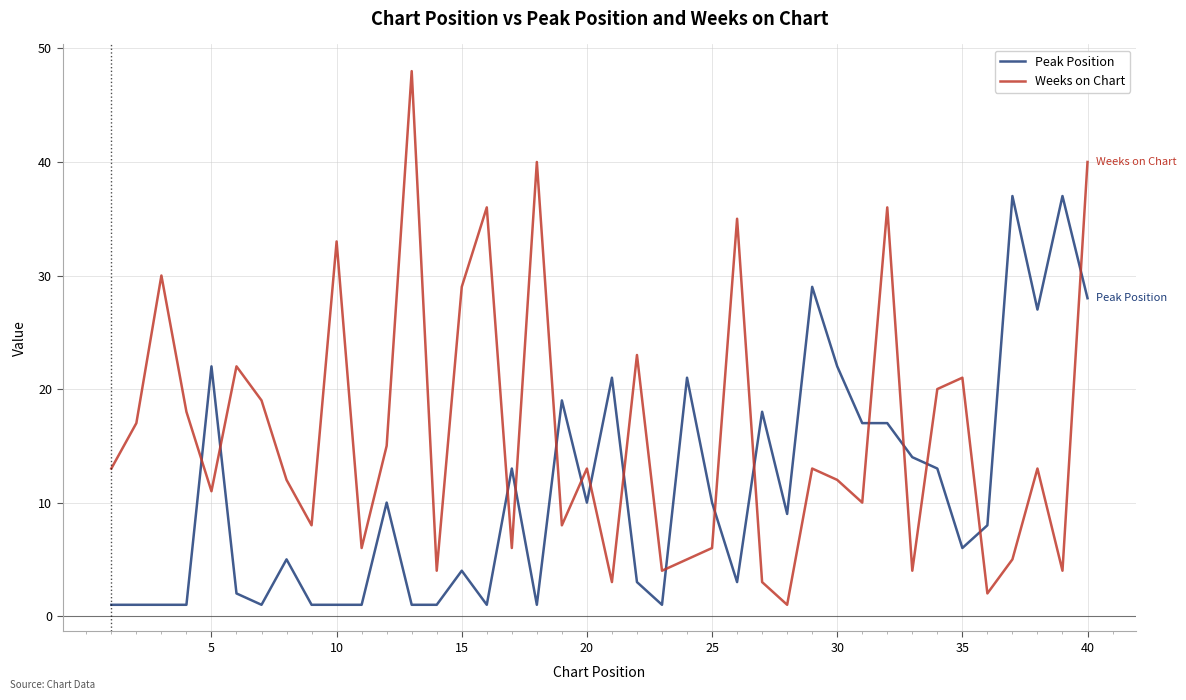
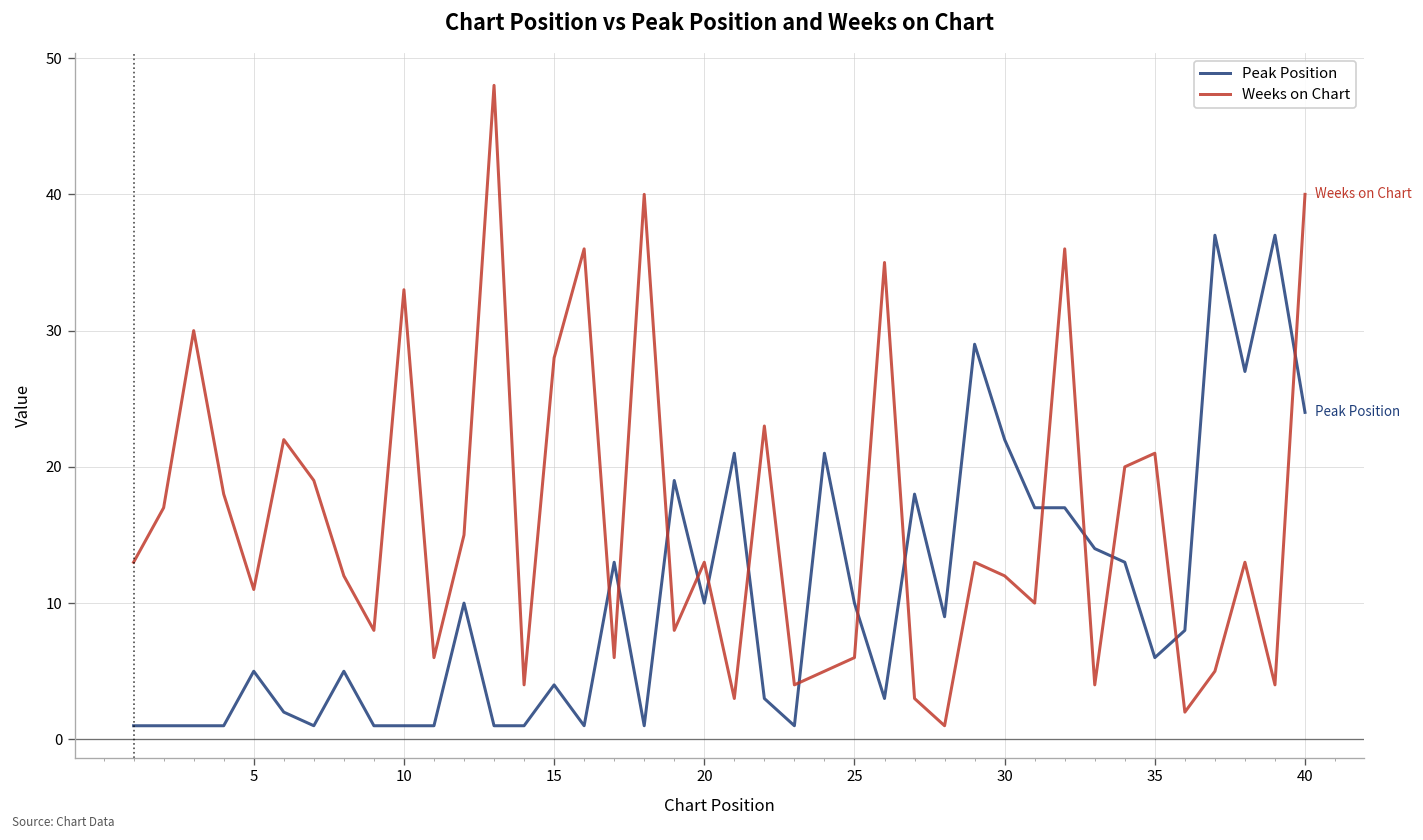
Peak Position, 5: 22 -> 5
Weeks on Chart, 15: 29 -> 28
Peak Position, 40: 28 -> 24
